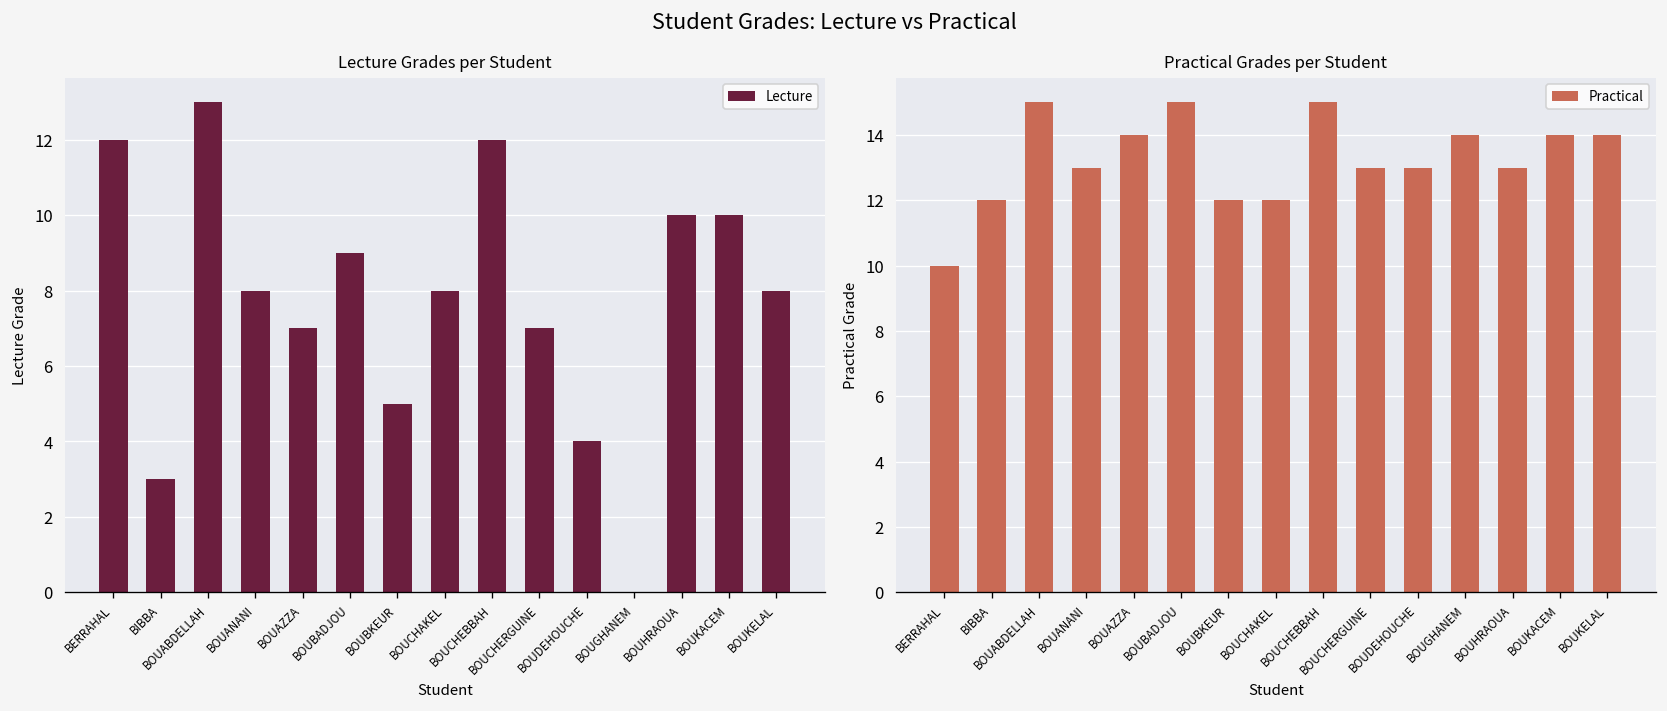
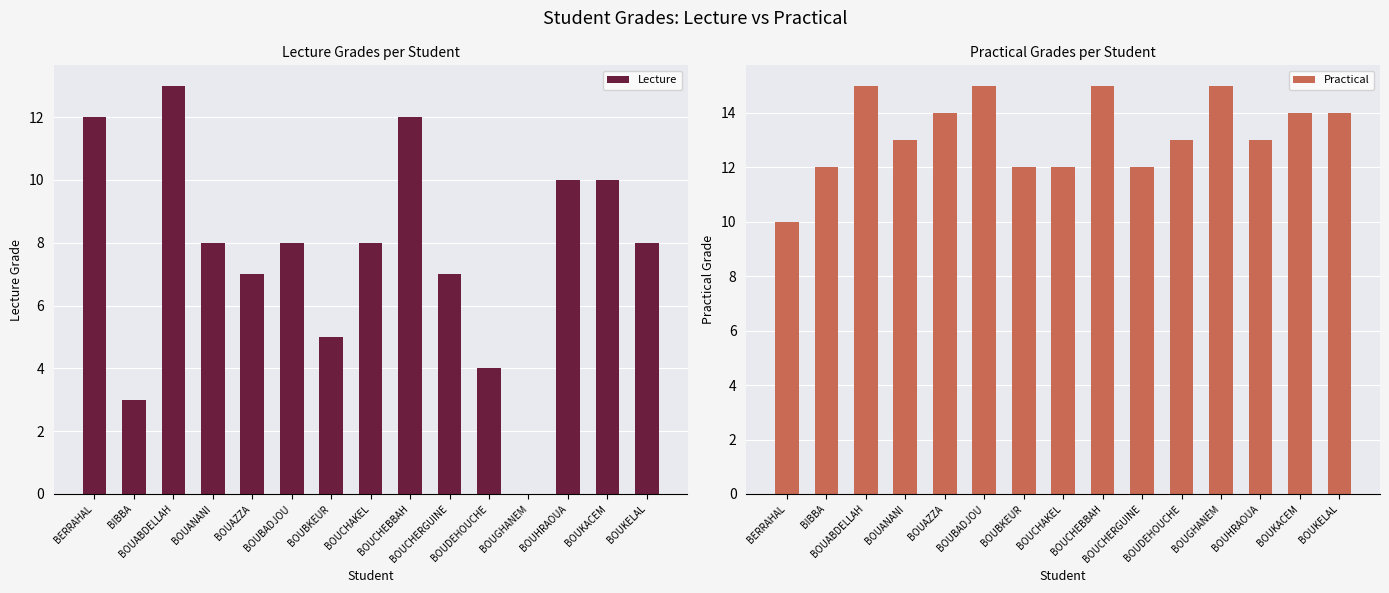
Lecture Grades per Student, BOUBADJOU: 9 -> 8
Practical Grades per Student, BOUCHERGUINE: 13 -> 12
Practical Grades per Student, BOUGHANEM: 14 -> 15
